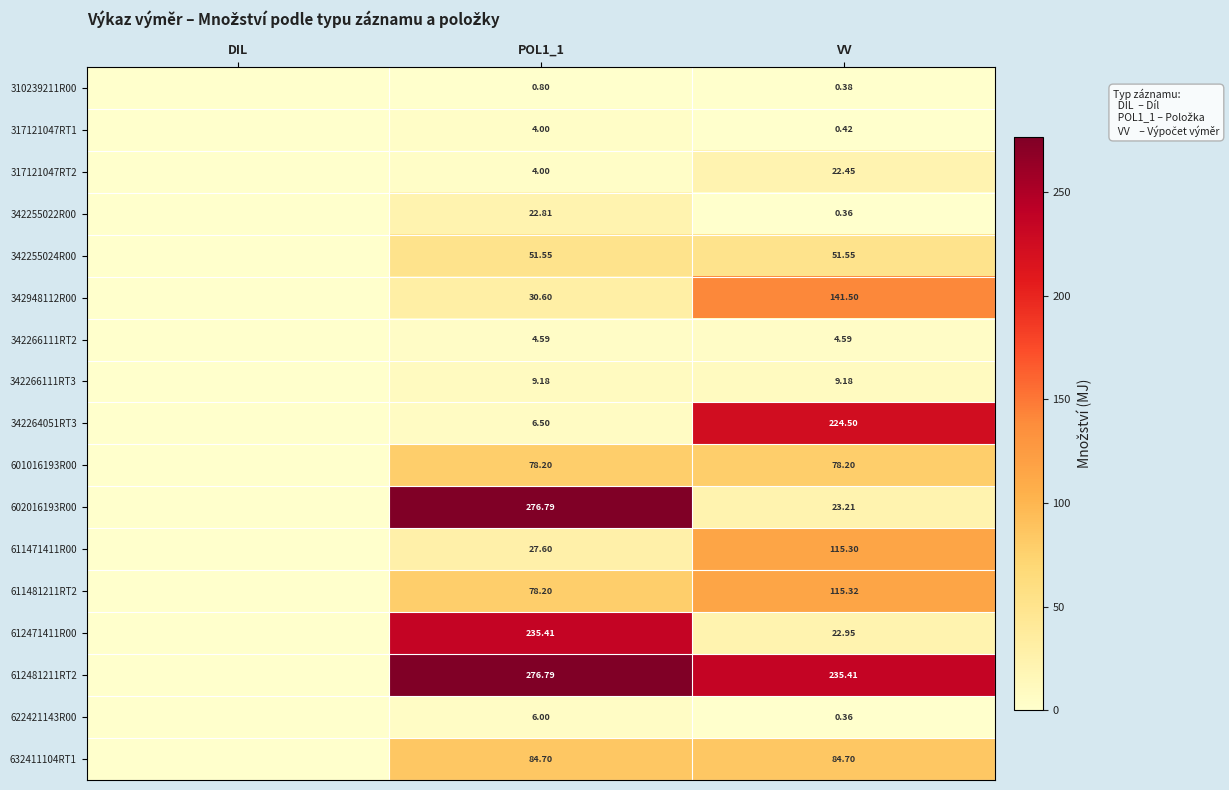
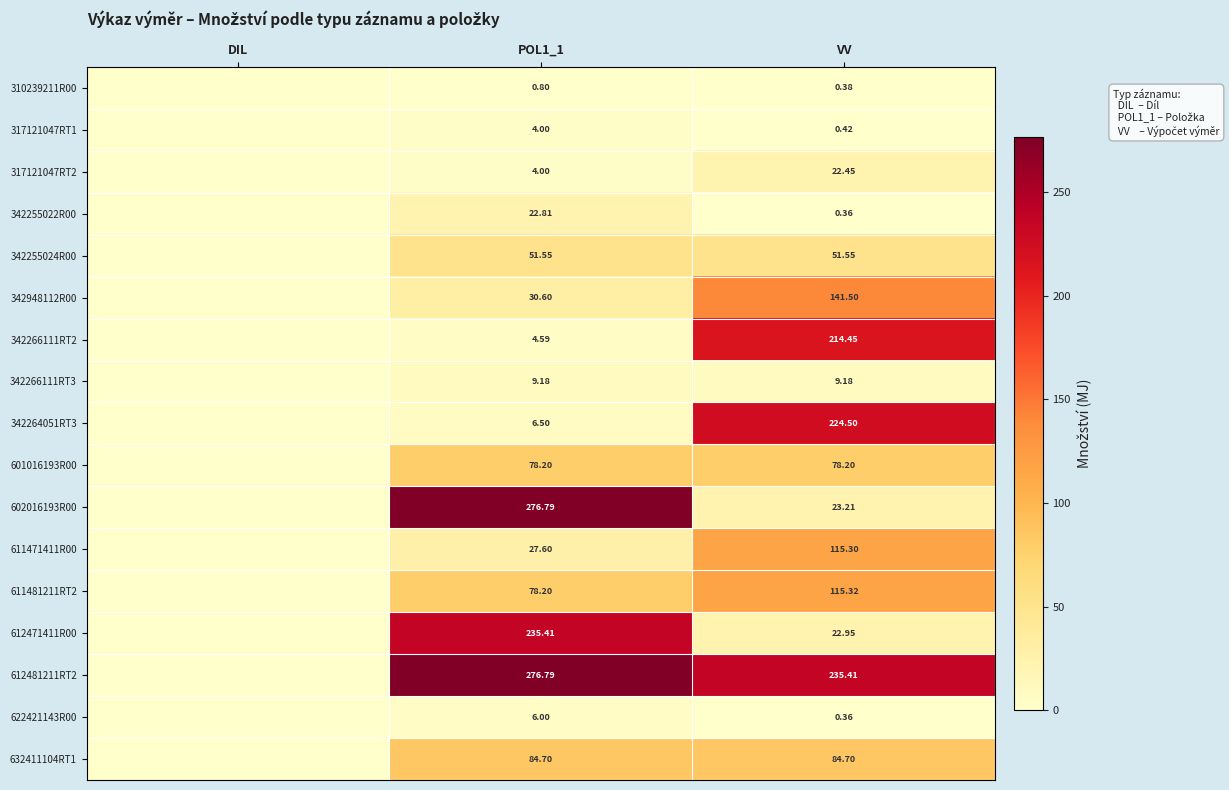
342266111RT2, VV: 4.59 -> 214.45
